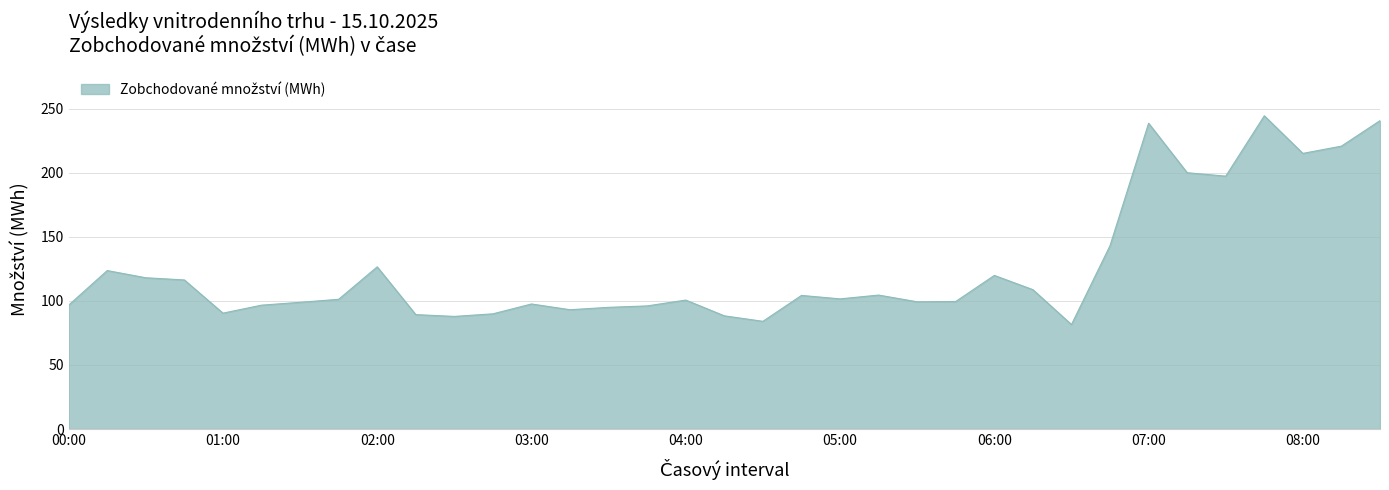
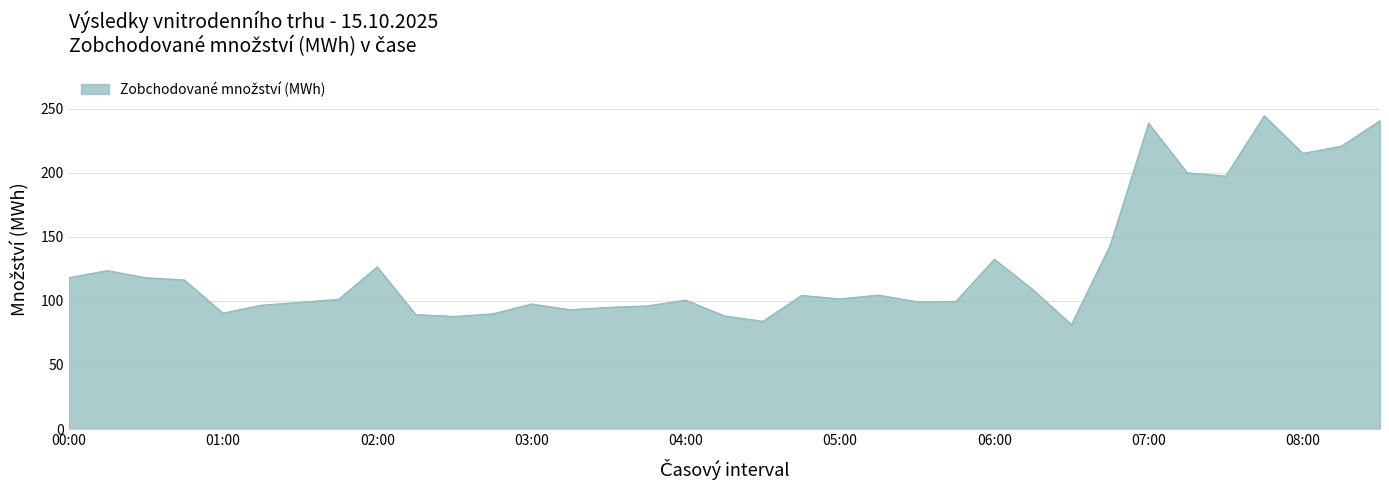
00:00: 97 -> 118
06:00: 120 -> 132
